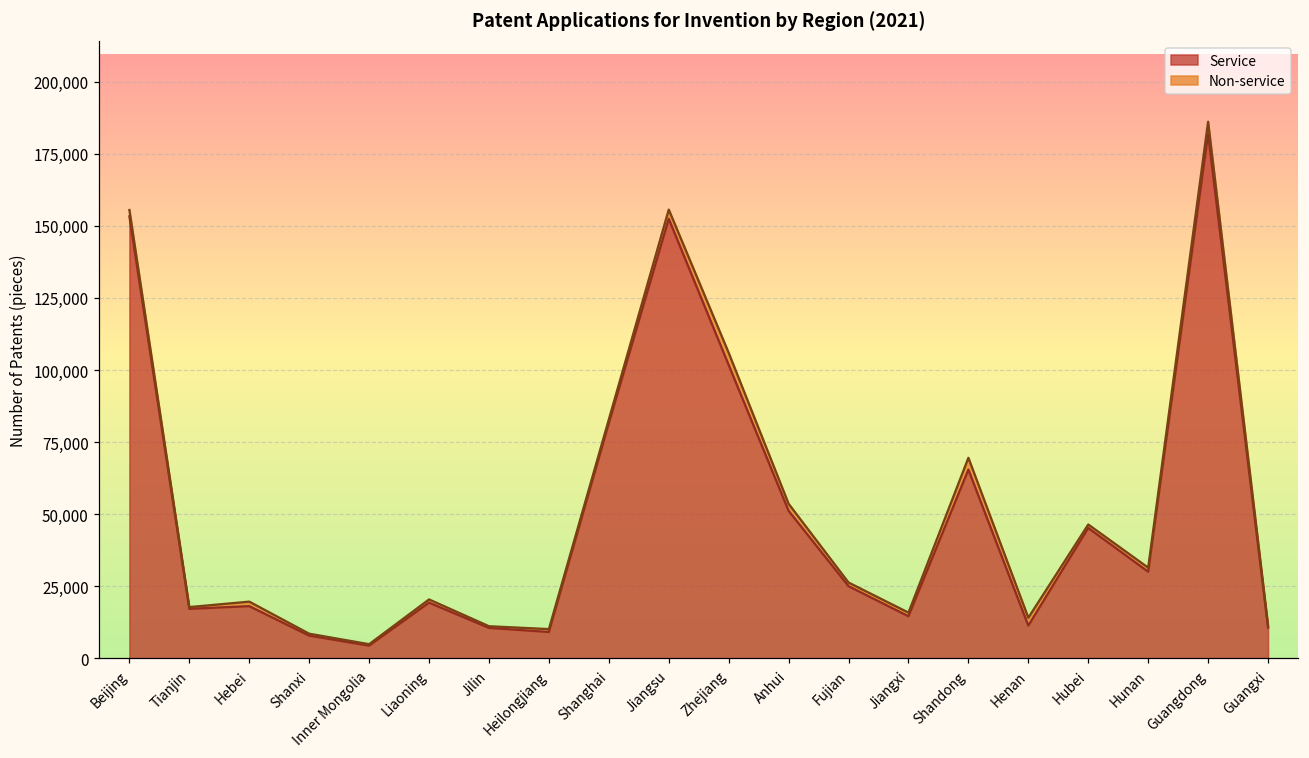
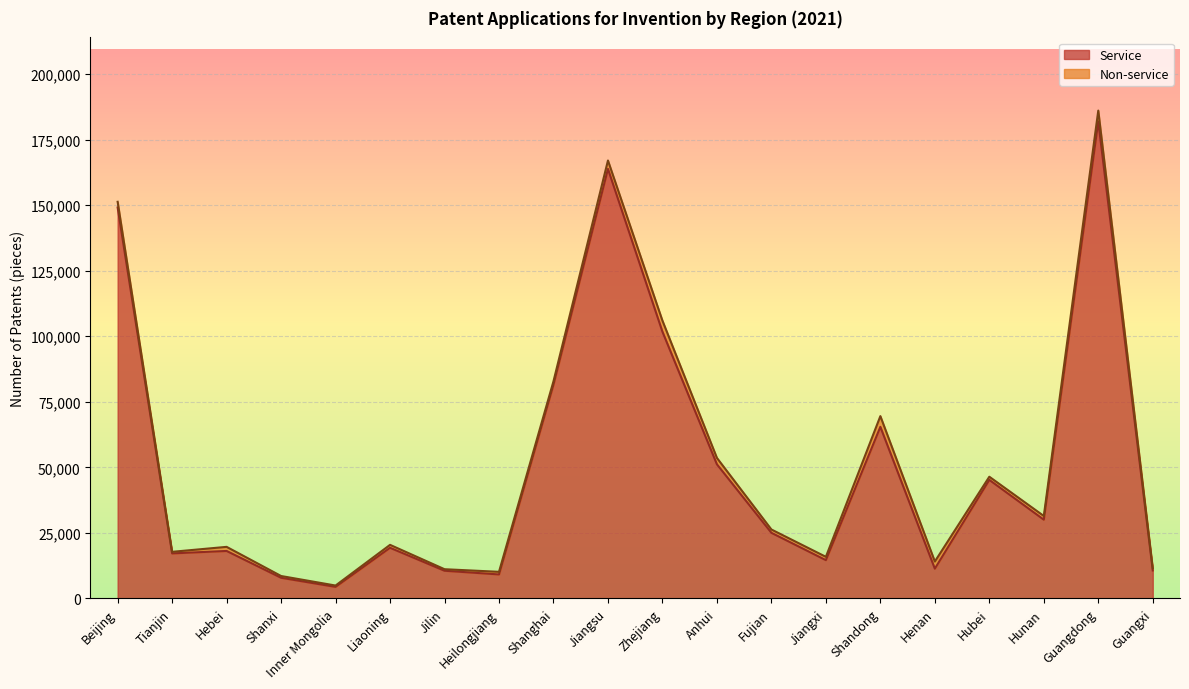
Service, Beijing: 153,000 -> 149,000
Service, Jiangsu: 152,000 -> 164,000
